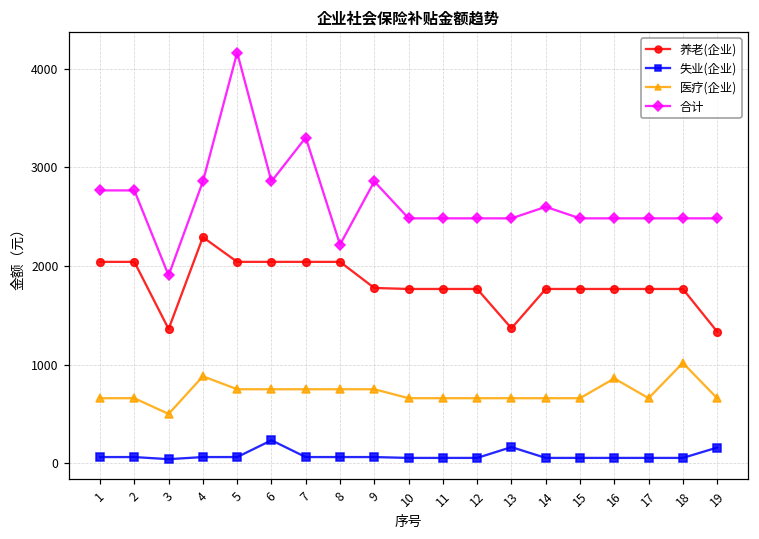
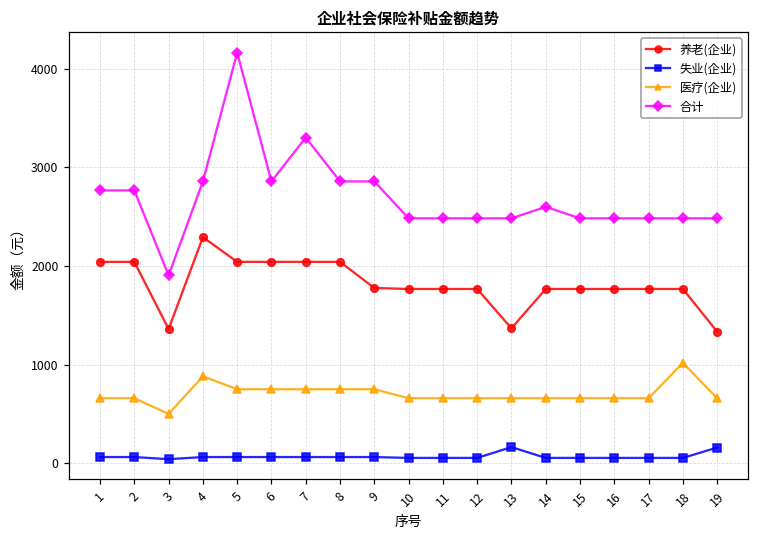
失业(企业), 6: 200 -> 100
合计, 8: 2200 -> 2900
医疗(企业), 16: 900 -> 700
